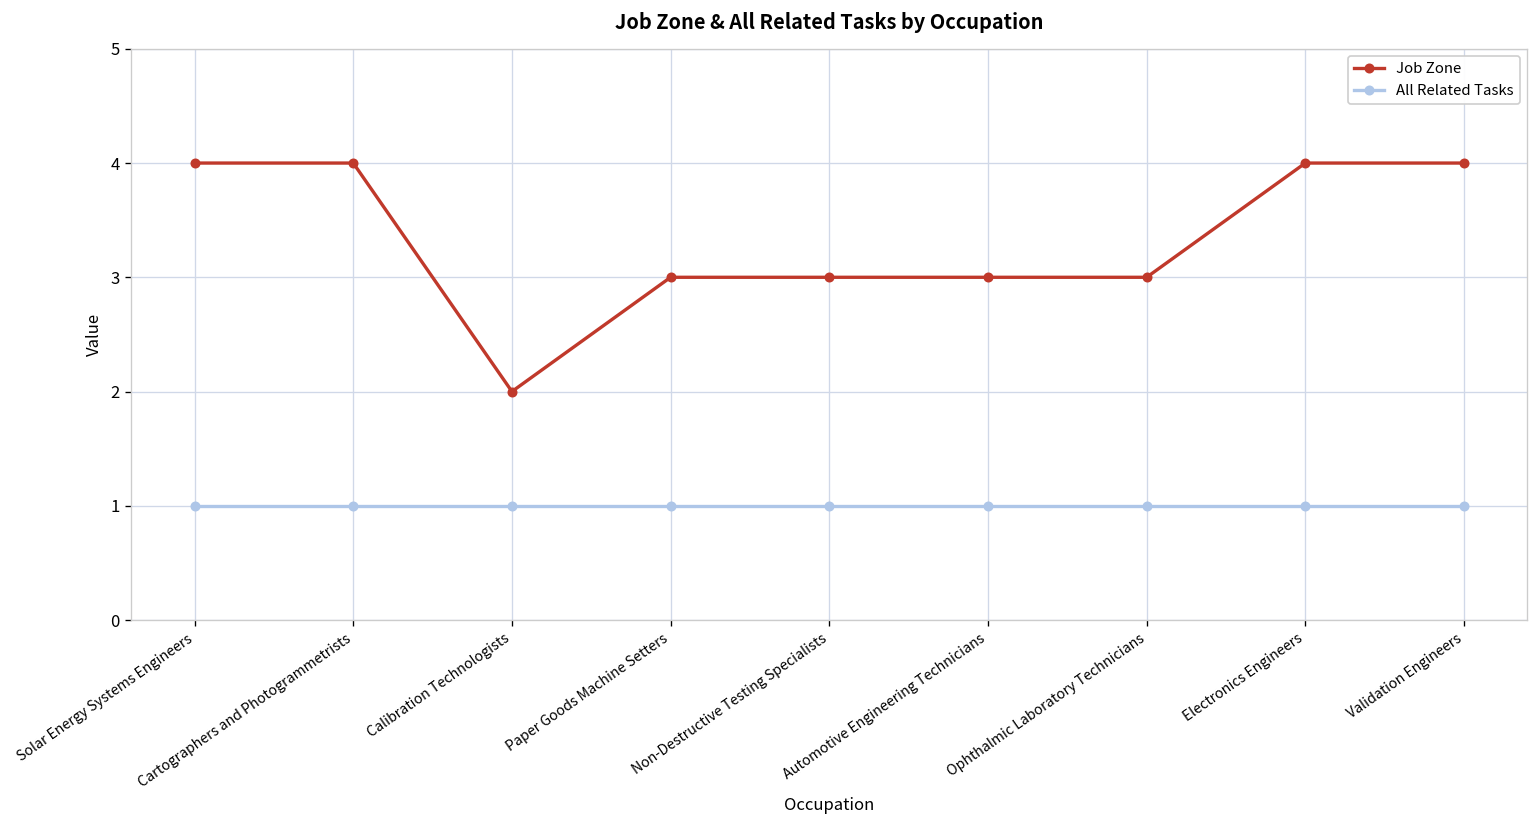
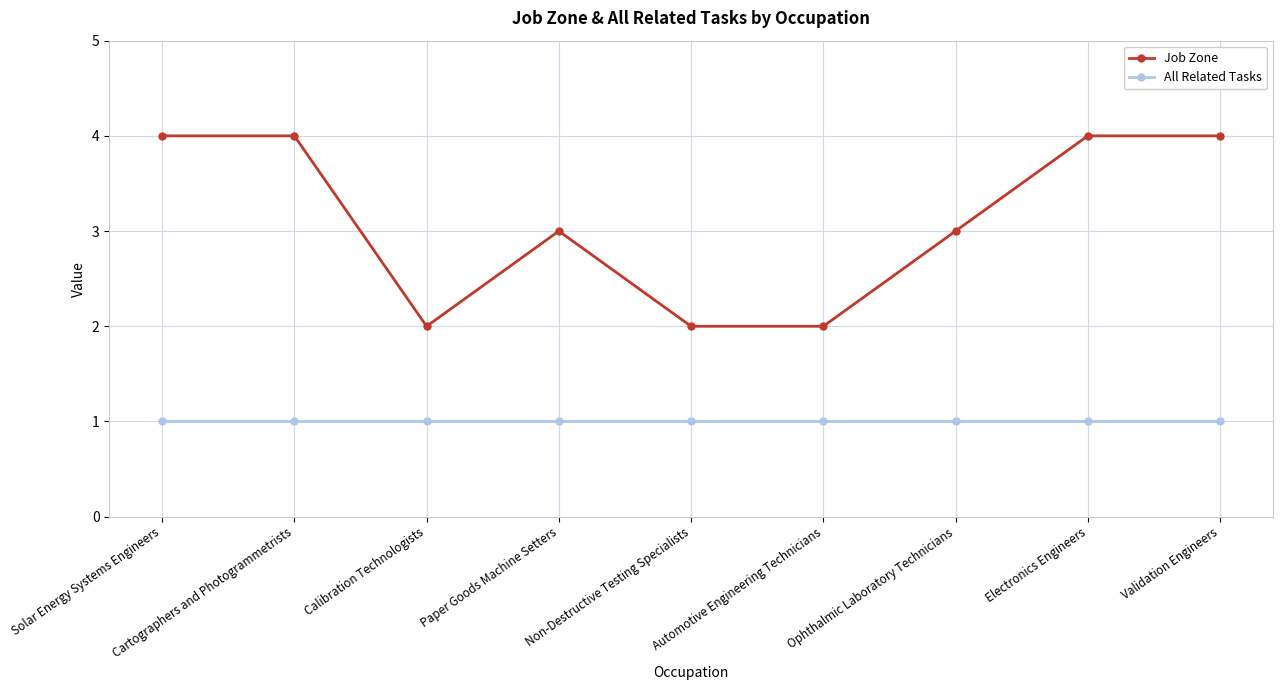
Job Zone, Non-Destructive Testing Specialists: 3 -> 2
Job Zone, Automotive Engineering Technicians: 3 -> 2
